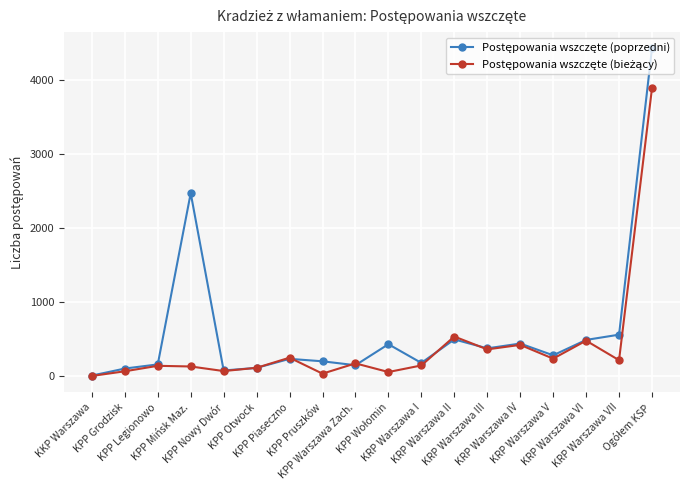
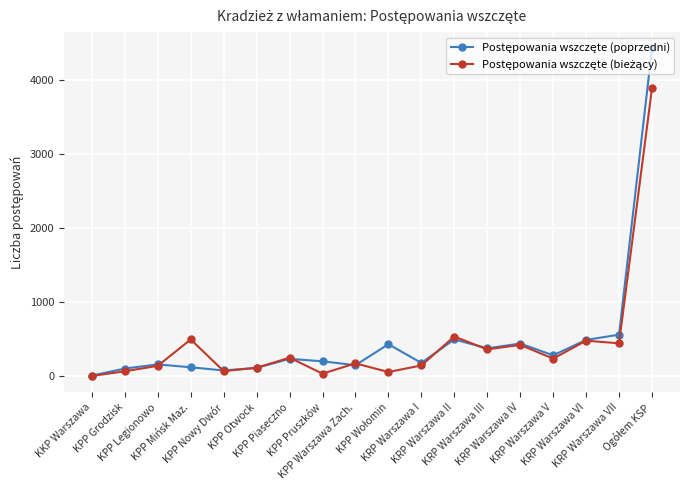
Postępowania wszczęte (poprzedni), KPP Mińsk Maz.: 2500 -> 100
Postępowania wszczęte (bieżący), KPP Mińsk Maz.: 100 -> 500
Postępowania wszczęte (bieżący), KRP Warszawa VII: 200 -> 400
